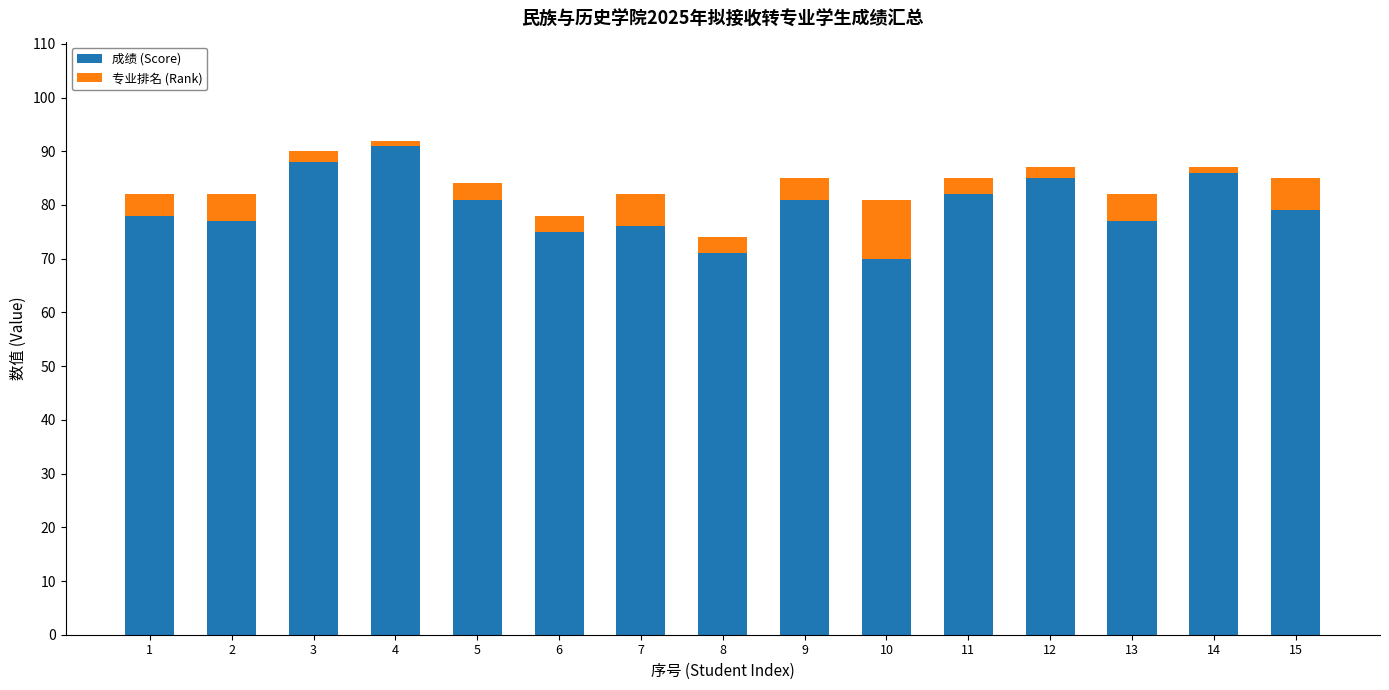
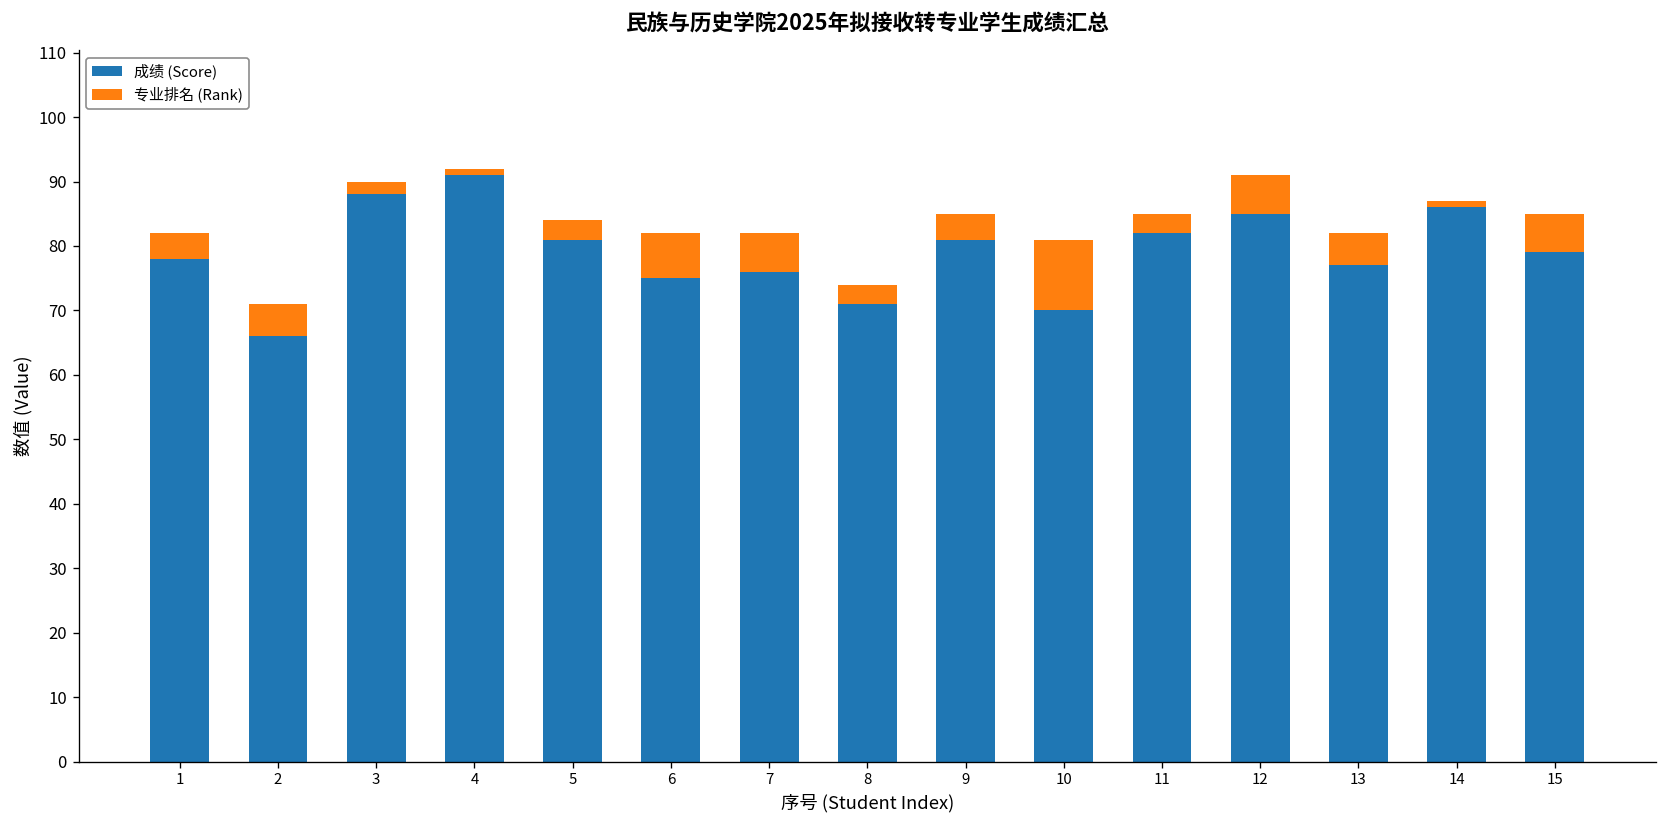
成绩 (Score), 2: 77 -> 66
专业排名 (Rank), 6: 3 -> 7
专业排名 (Rank), 12: 2 -> 6
